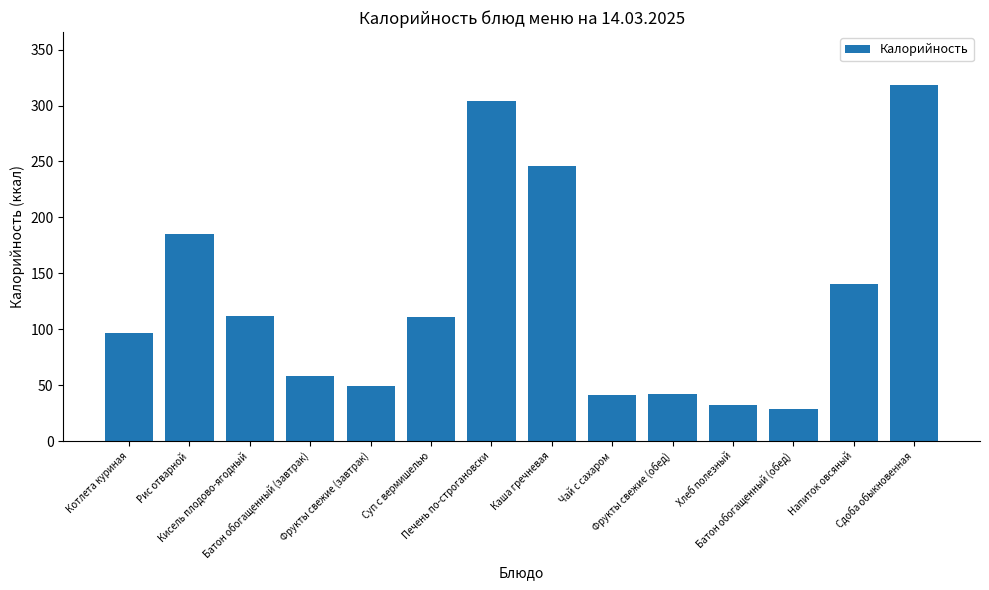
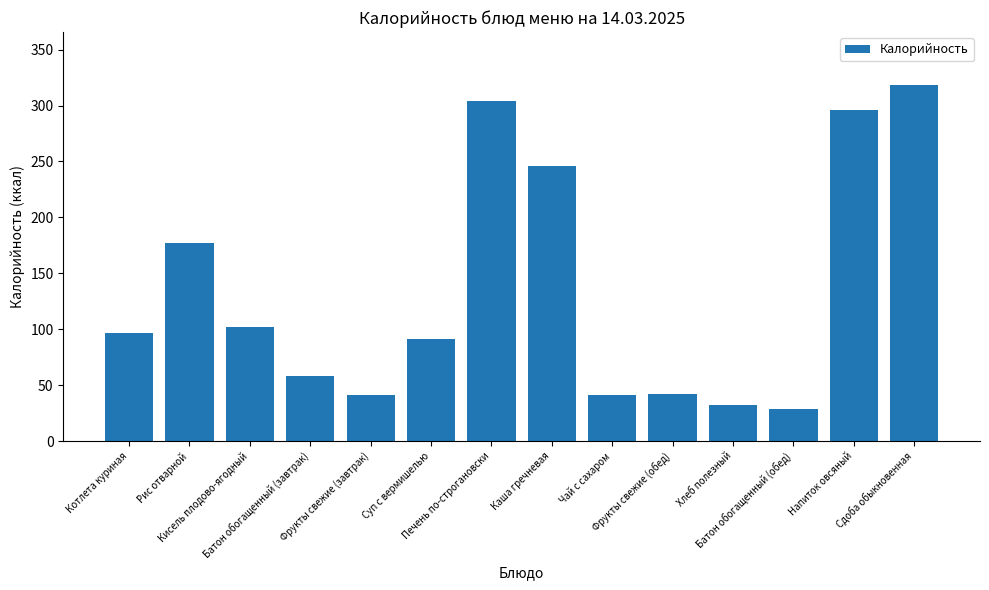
Рис отварной: 185 -> 177
Кисель плодово-ягодный: 112 -> 102
Фрукты свежие (завтрак): 49 -> 41
Суп с вермишелью: 111 -> 91
Напиток овсяный: 140 -> 296
